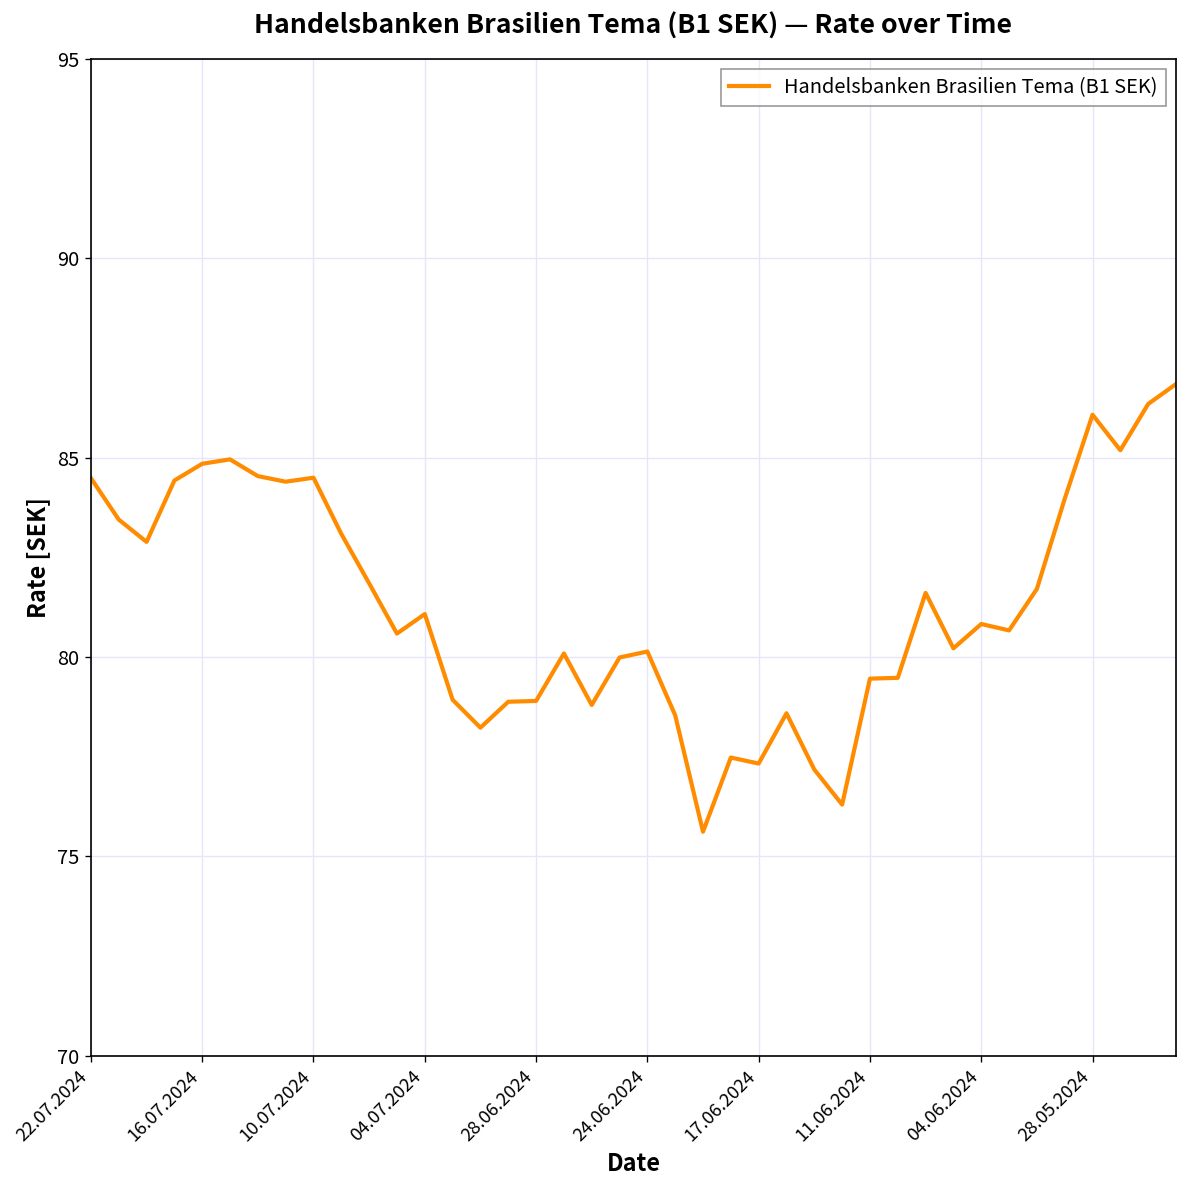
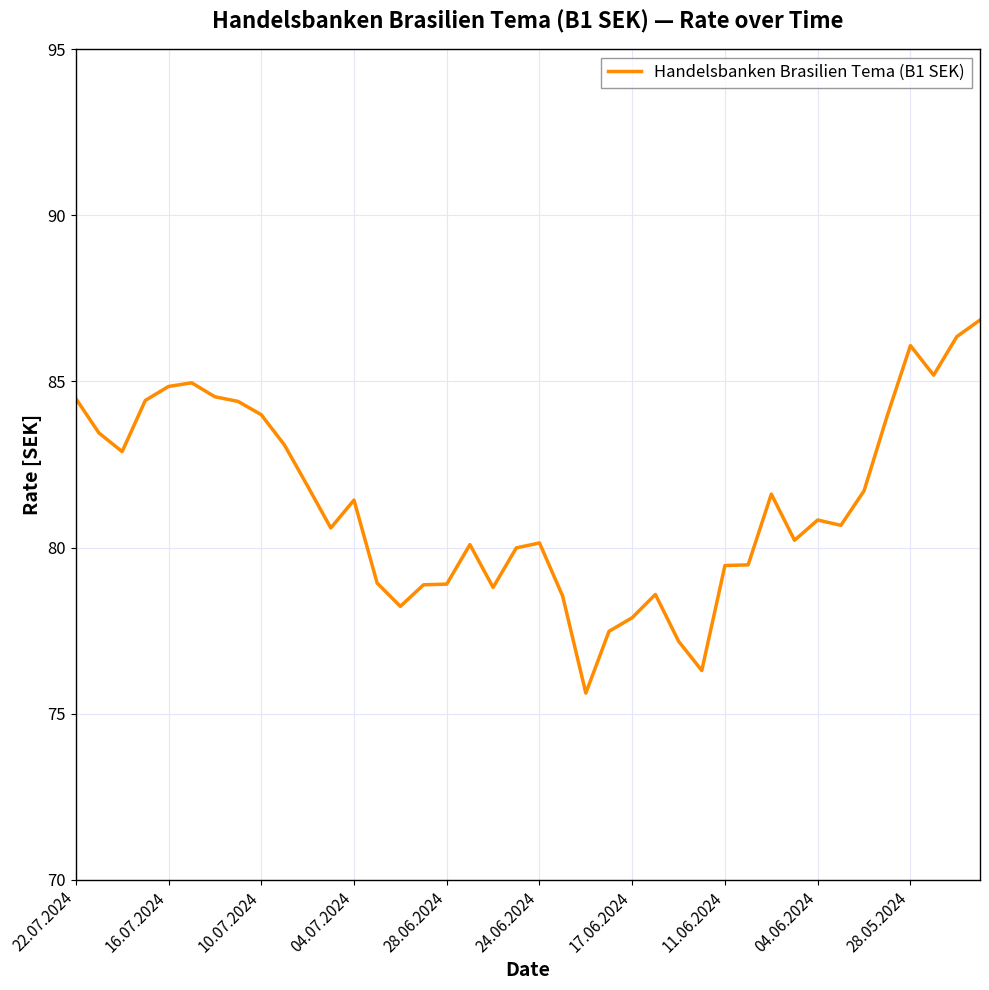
10.07.2024: 84.5 -> 84.0
04.07.2024: 81.1 -> 81.4
17.06.2024: 77.3 -> 77.9
